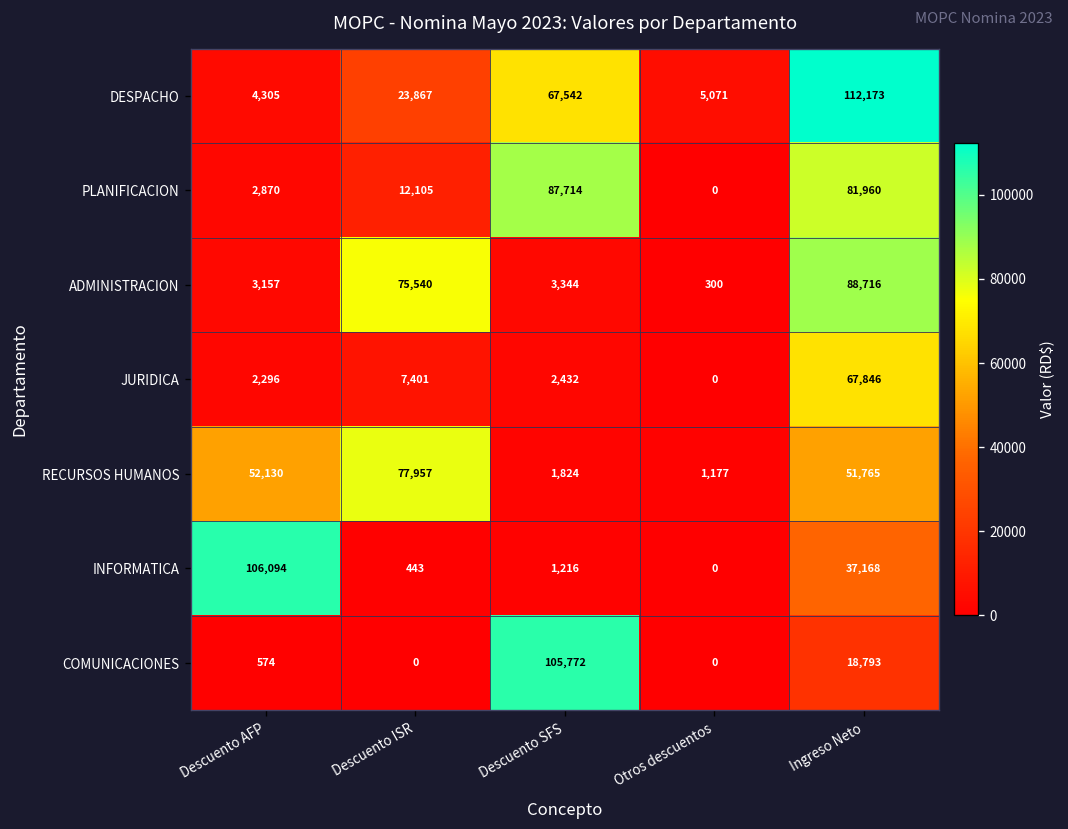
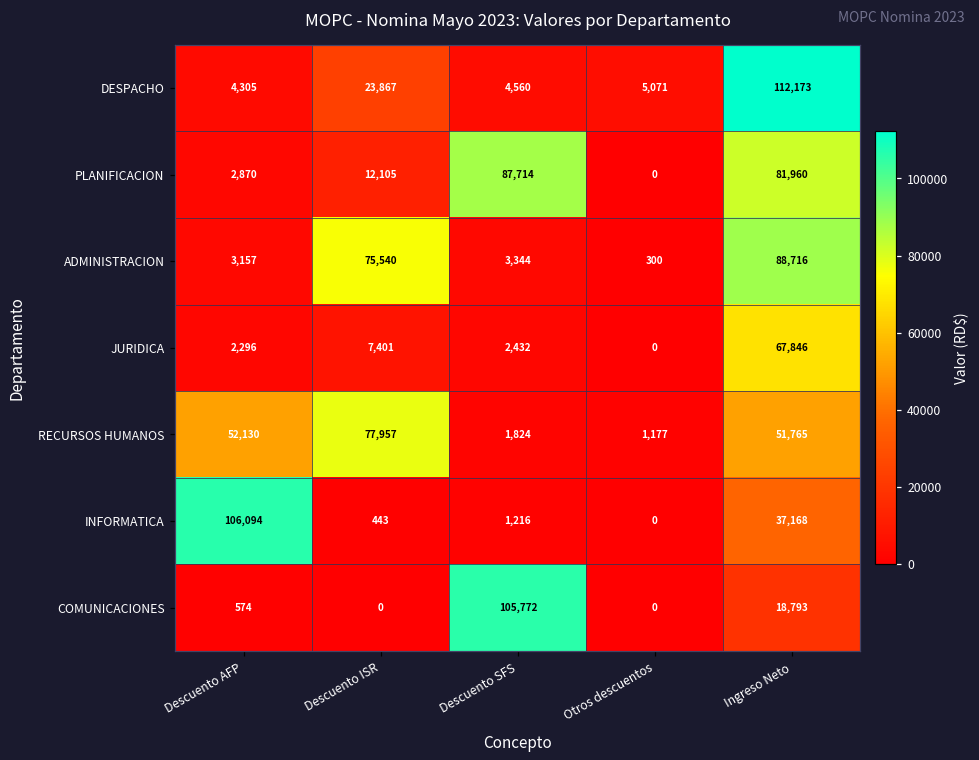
DESPACHO, Descuento SFS: 67,542 -> 4,560
